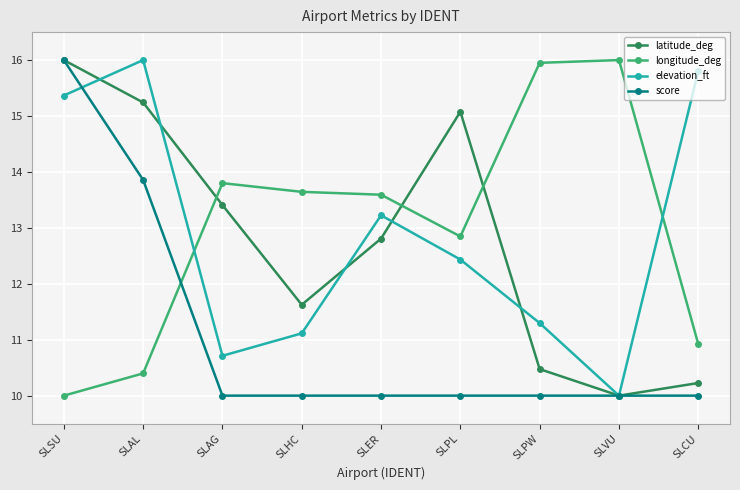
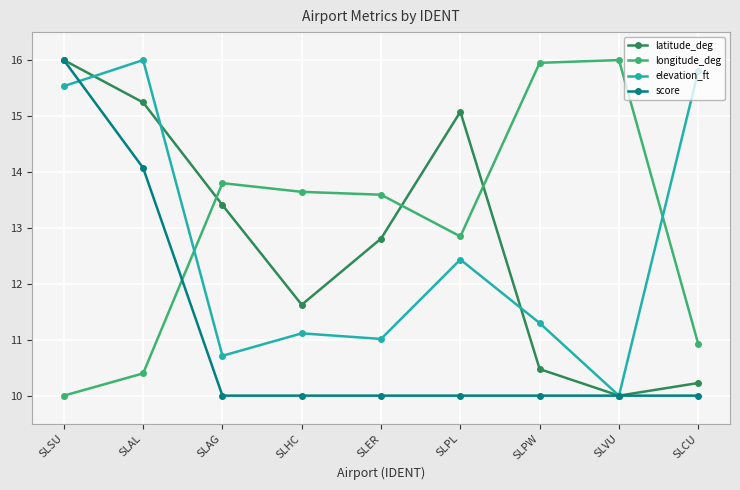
elevation_ft, SLSU: 15.4 -> 15.5
score, SLAL: 13.9 -> 14.1
elevation_ft, SLER: 13.2 -> 11.0
